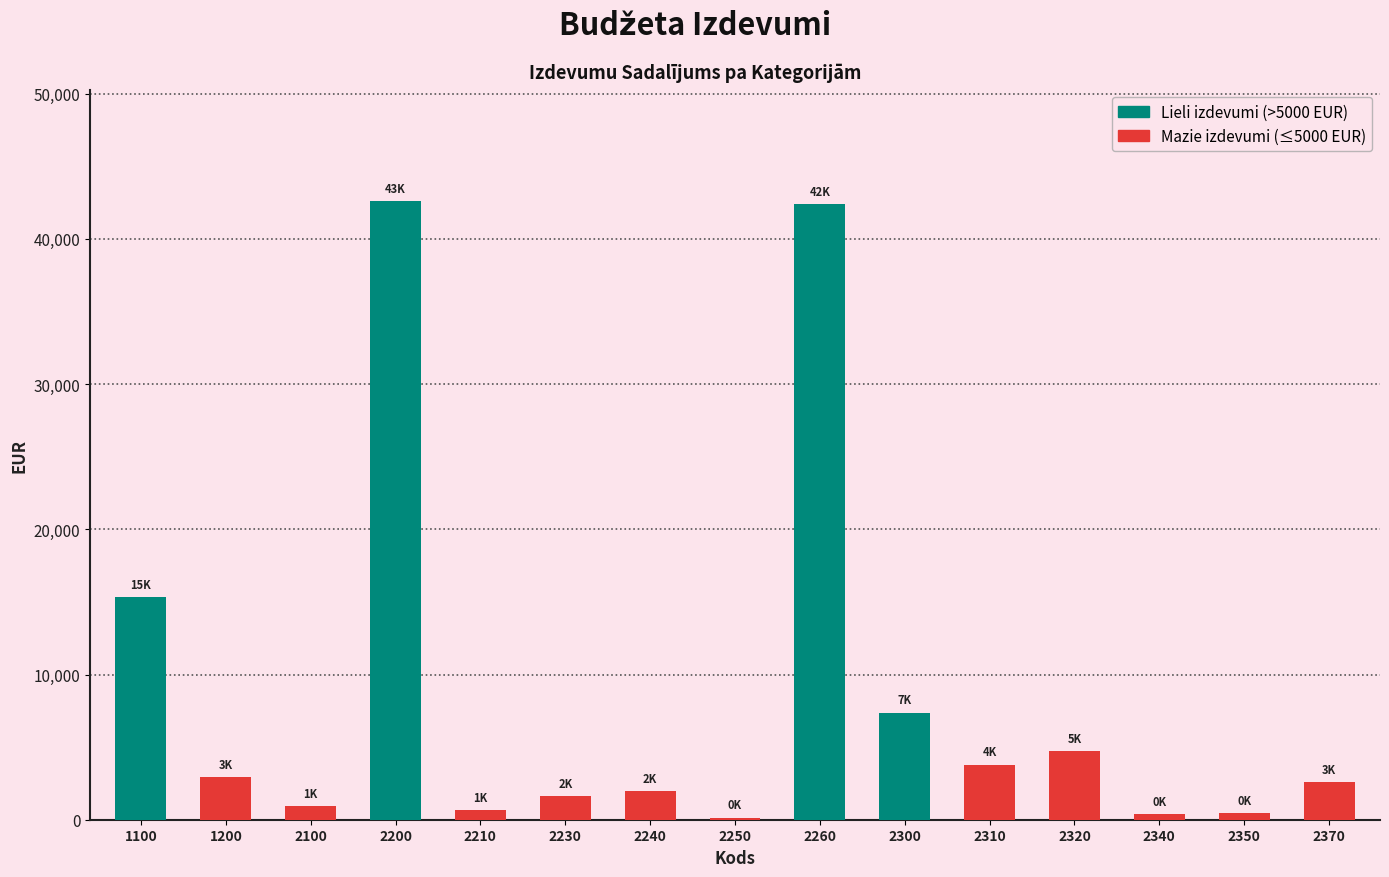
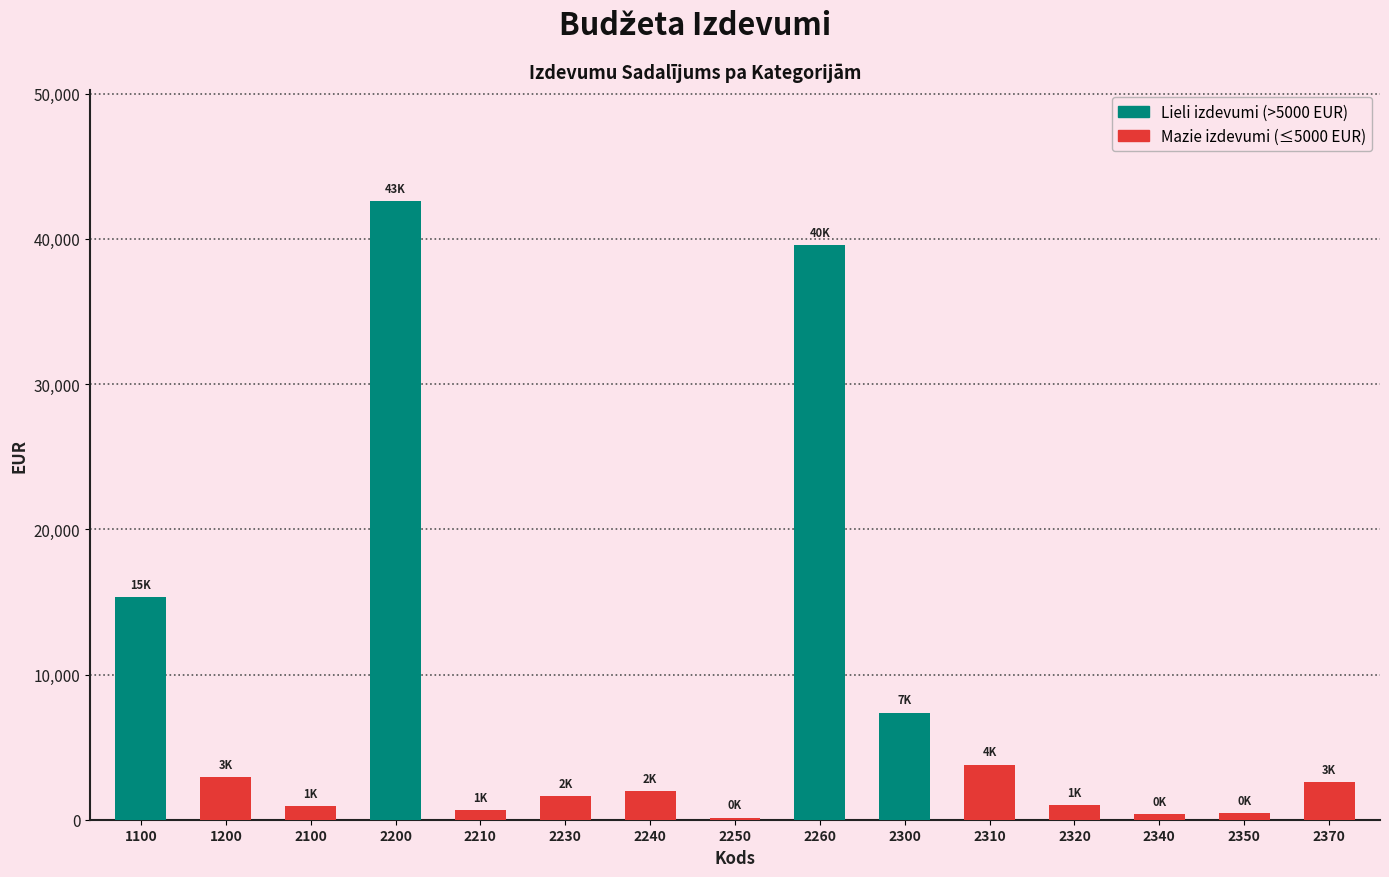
2260: 42K -> 40K
2320: 5K -> 1K
